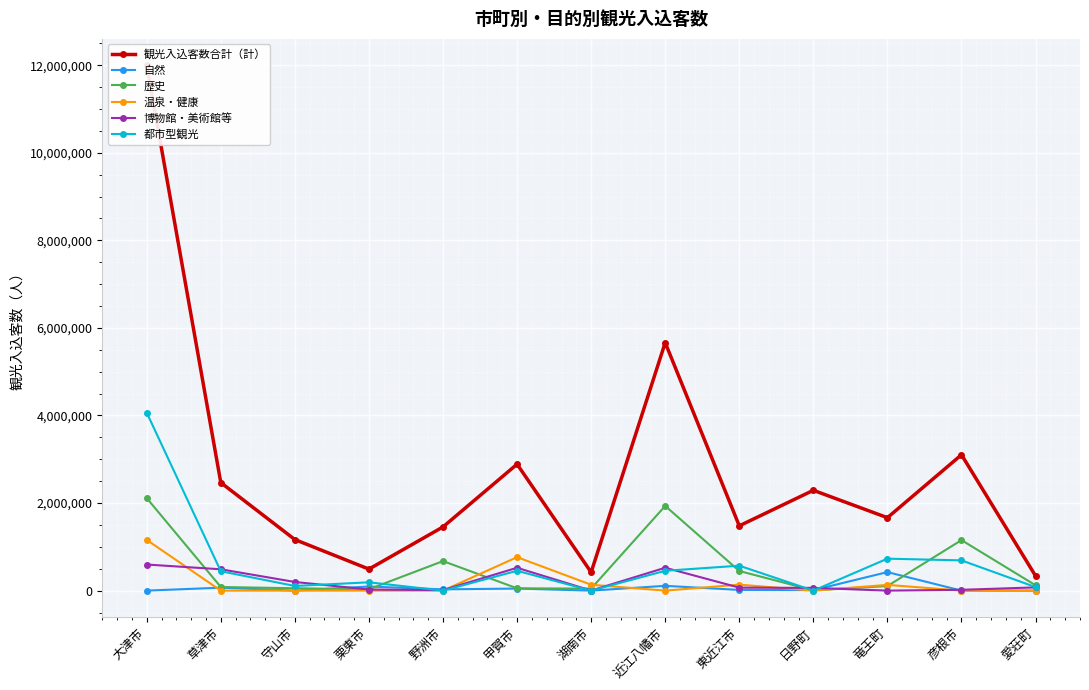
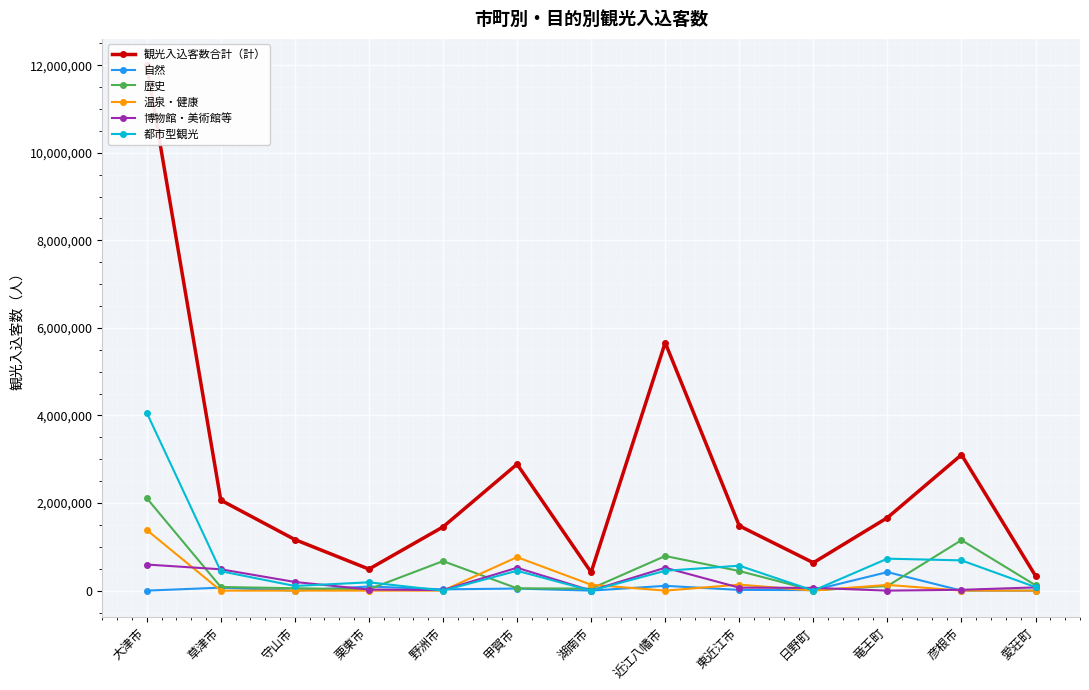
温泉・健康, 大津市: 1,200,000 -> 1,400,000
観光入込客数合計（計）, 草津市: 2,500,000 -> 2,100,000
歴史, 近江八幡市: 1,900,000 -> 800,000
観光入込客数合計（計）, 日野町: 2,300,000 -> 600,000
